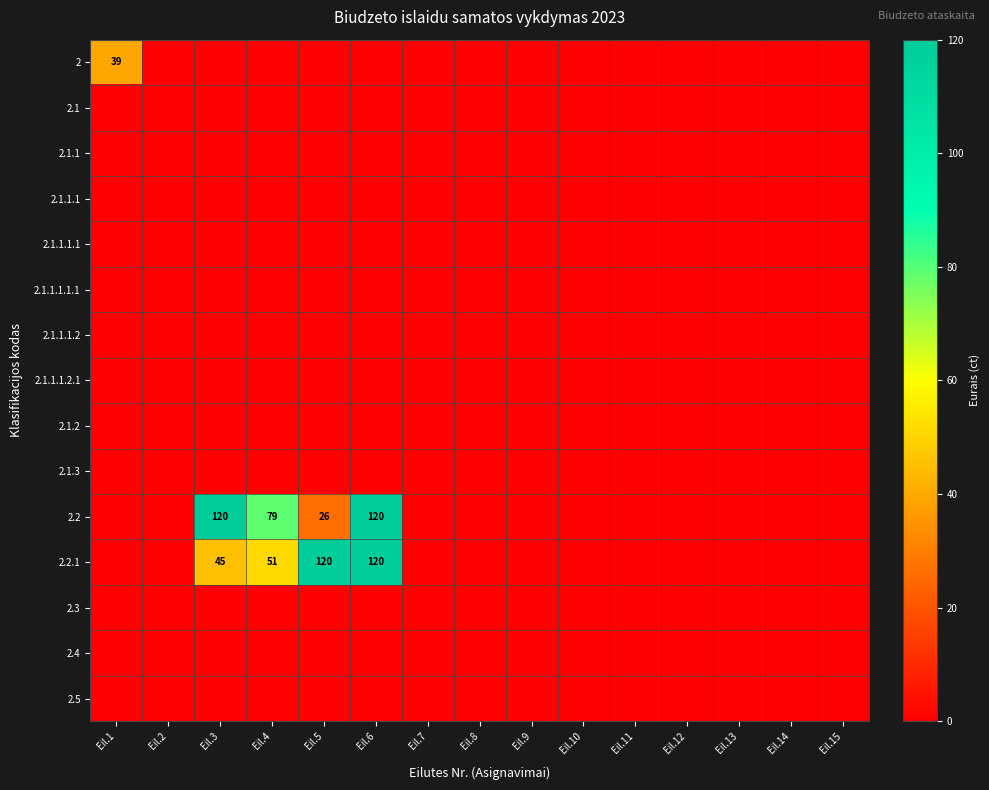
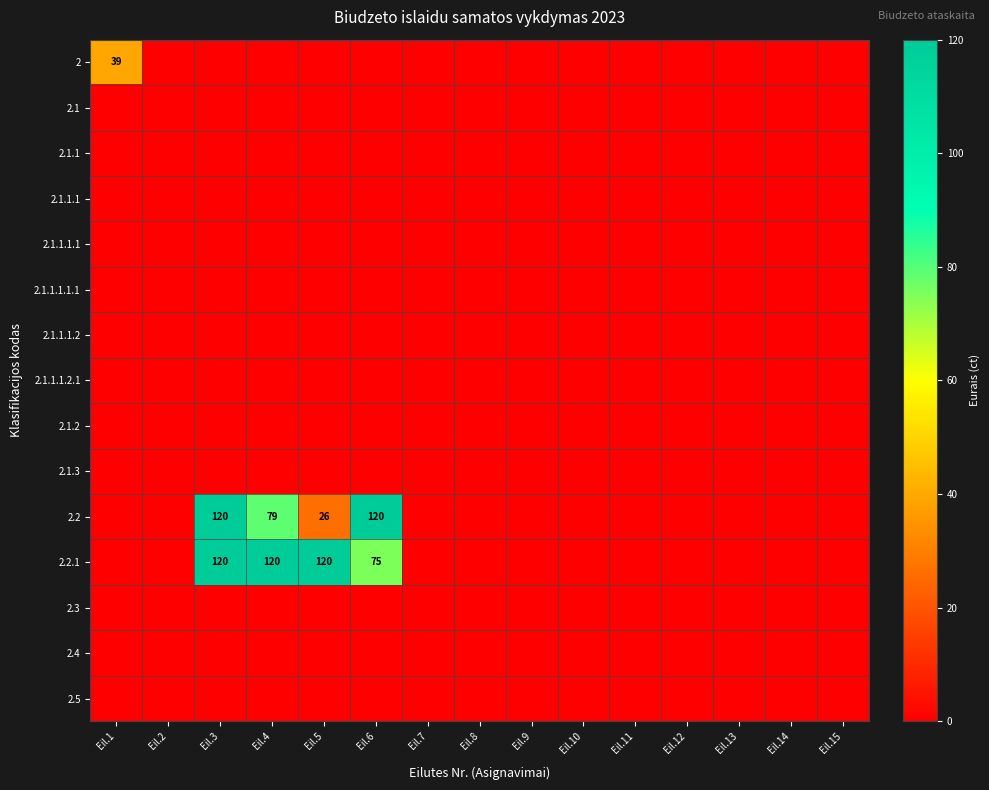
2.2.1, Eil.3: 45 -> 120
2.2.1, Eil.4: 51 -> 120
2.2.1, Eil.6: 120 -> 75
